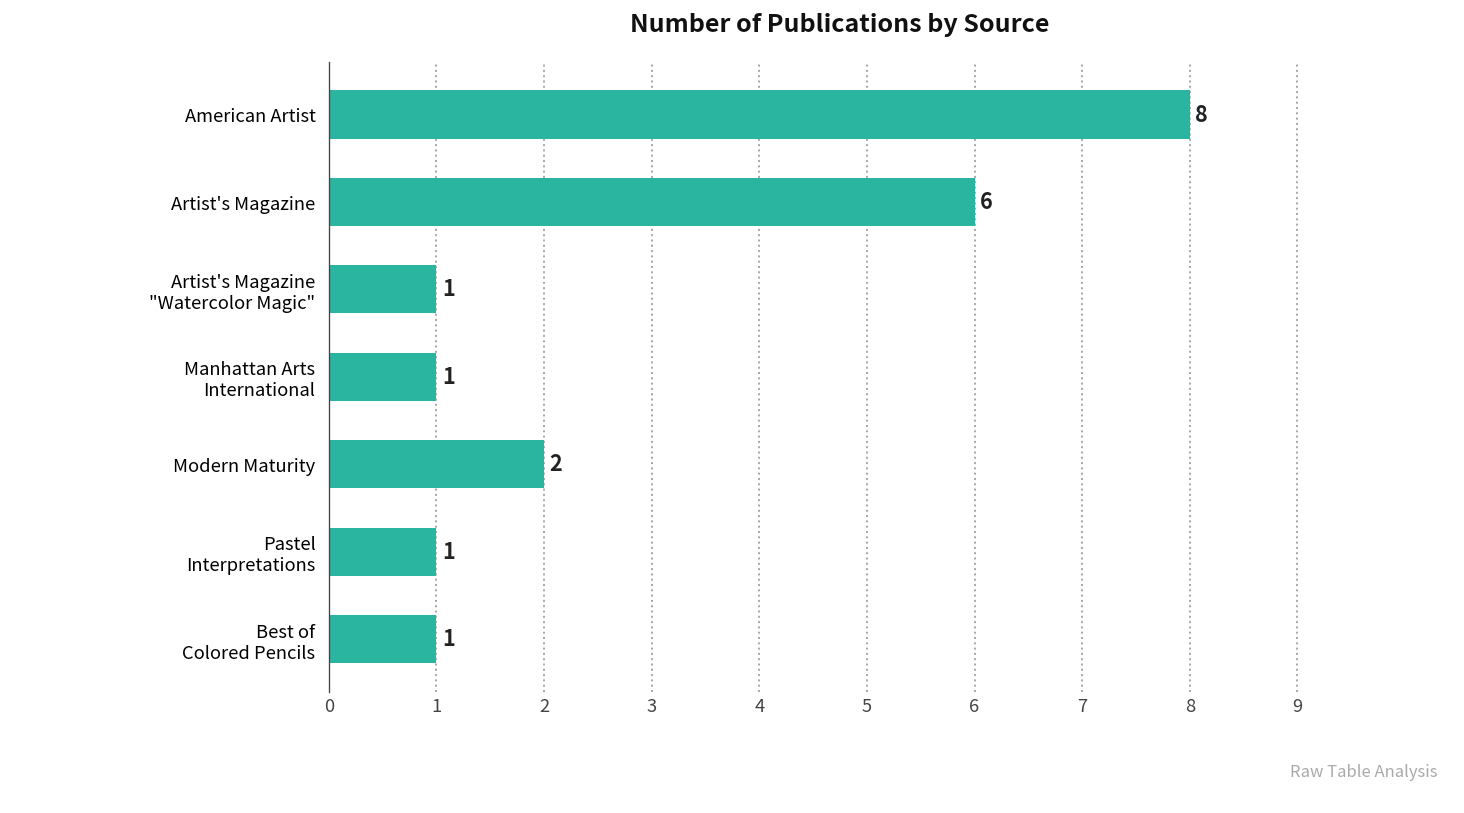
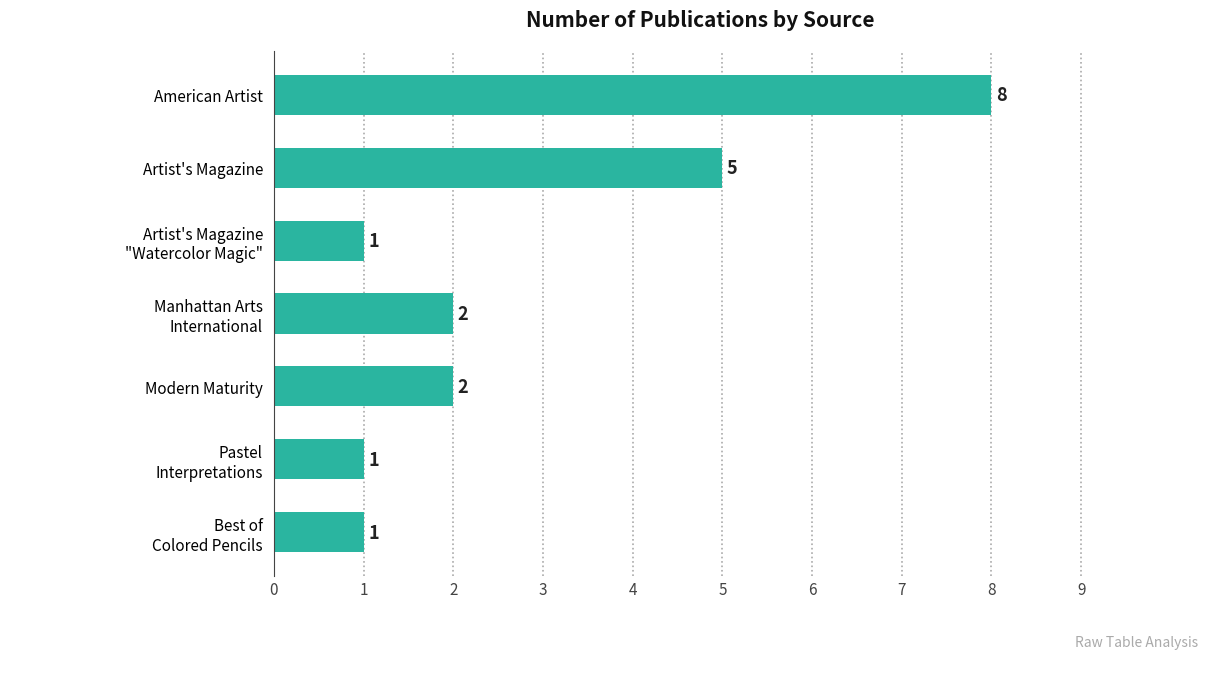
Artist's Magazine: 6 -> 5
Manhattan Arts International: 1 -> 2
